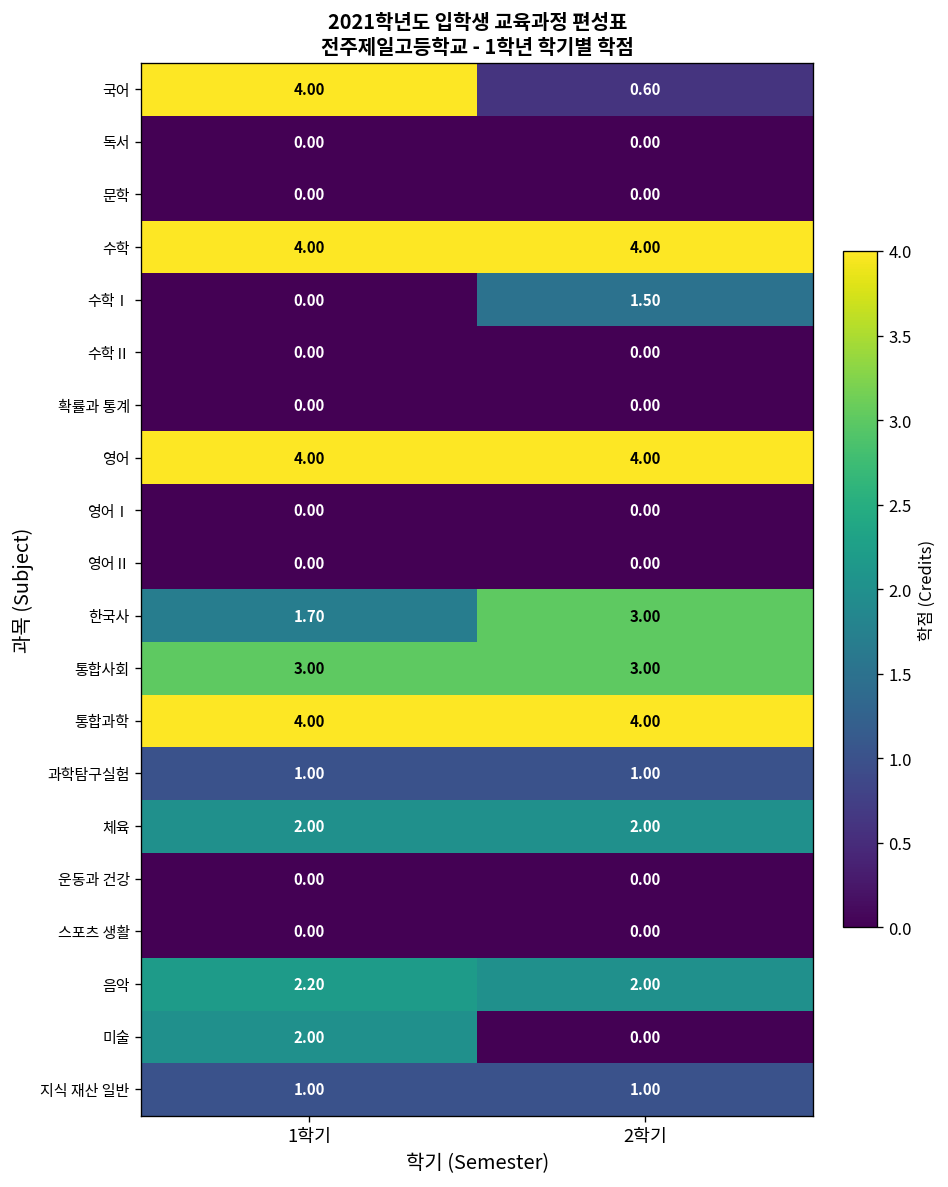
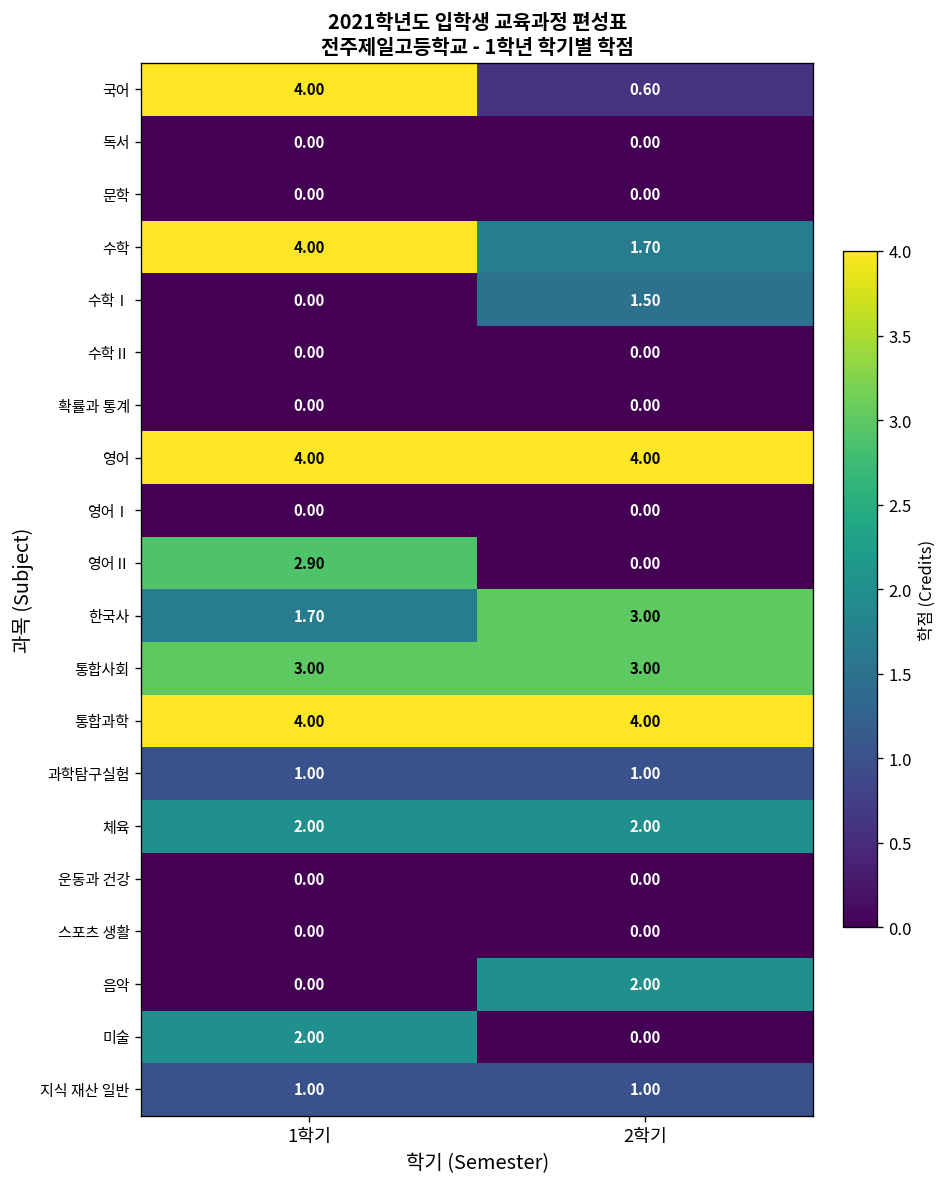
수학, 2학기: 4.00 -> 1.70
영어Ⅱ, 1학기: 0.00 -> 2.90
음악, 1학기: 2.20 -> 0.00
